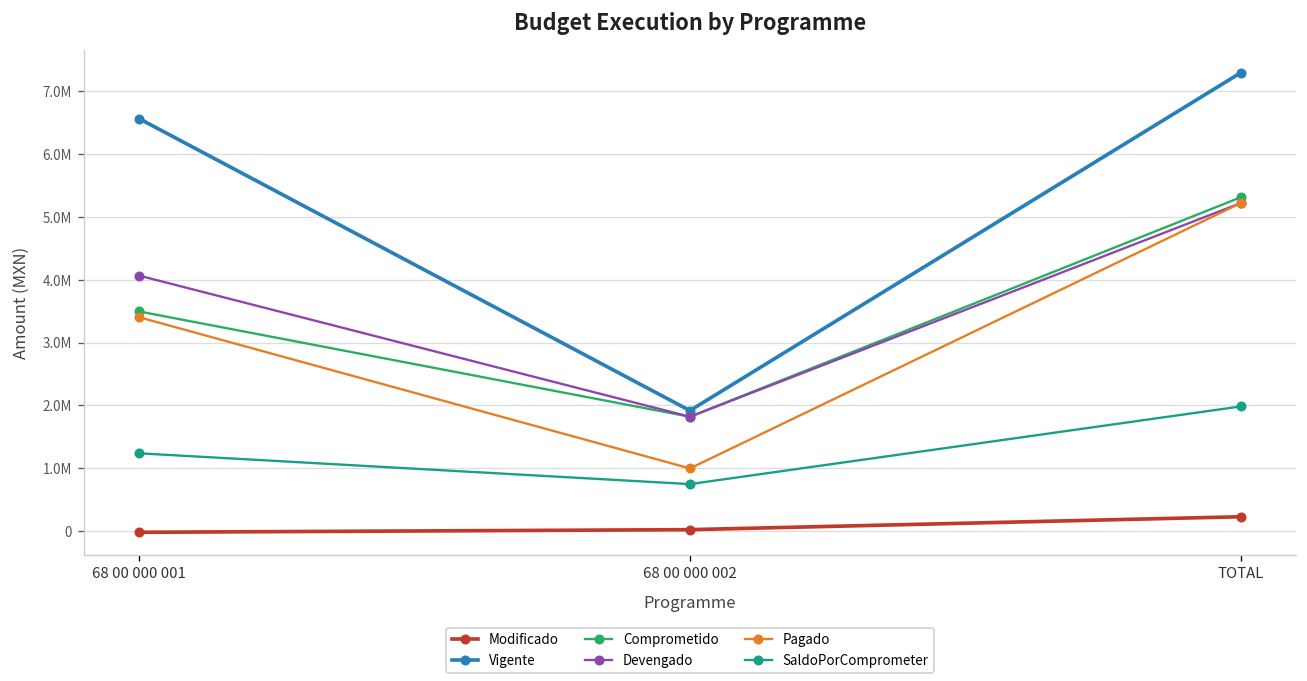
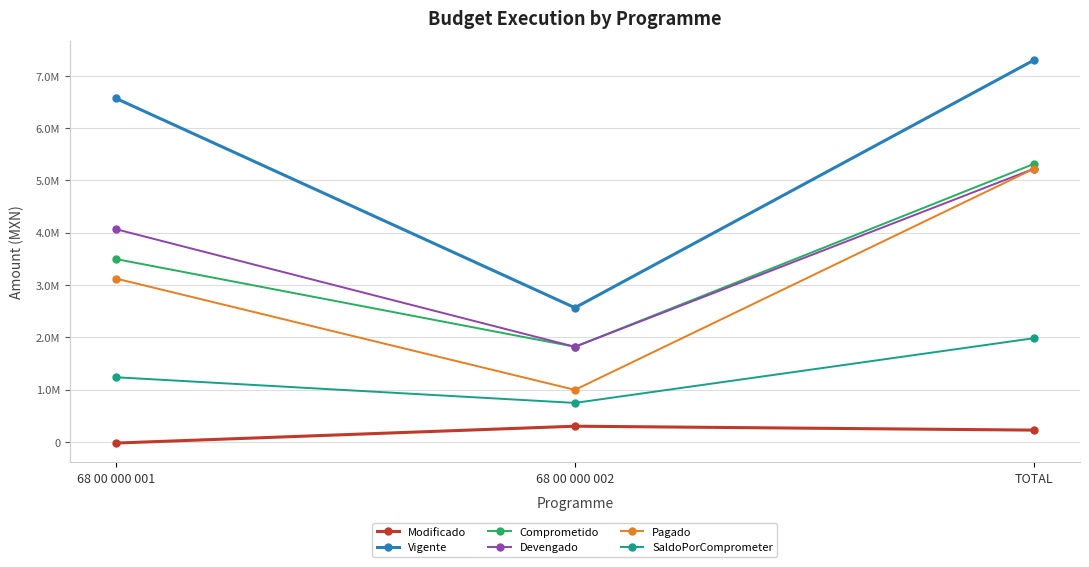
Pagado, 68 00 000 001: 3400000 -> 3100000
Modificado, 68 00 000 002: 0 -> 300000
Vigente, 68 00 000 002: 1900000 -> 2600000
